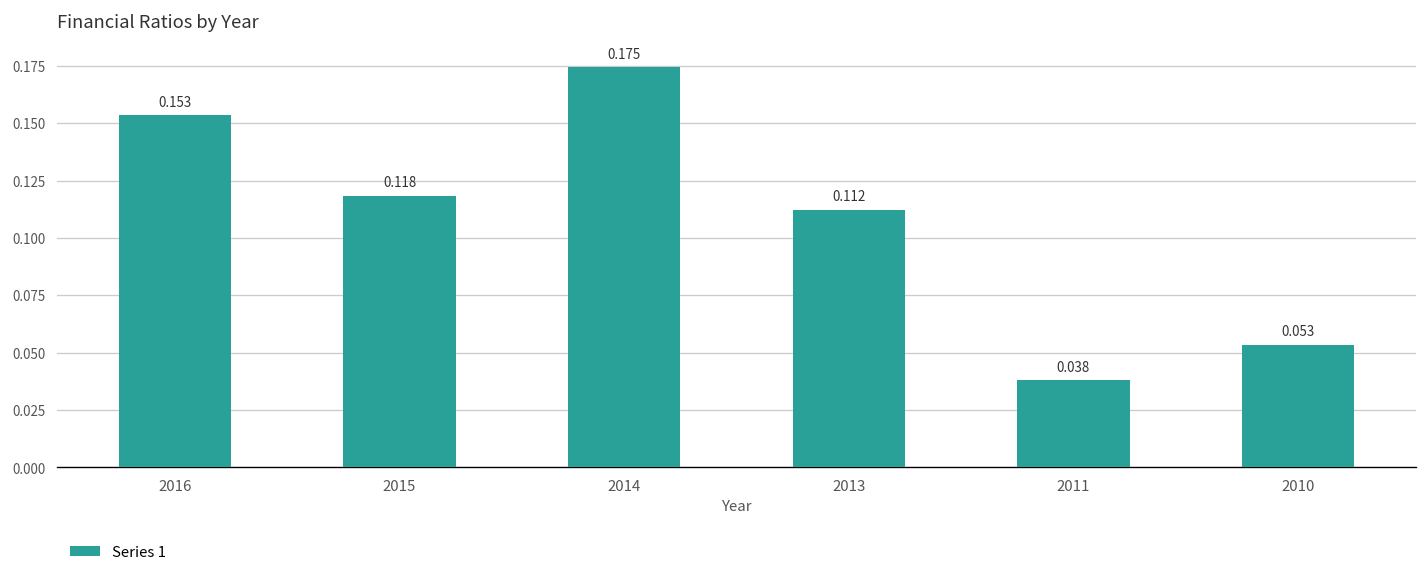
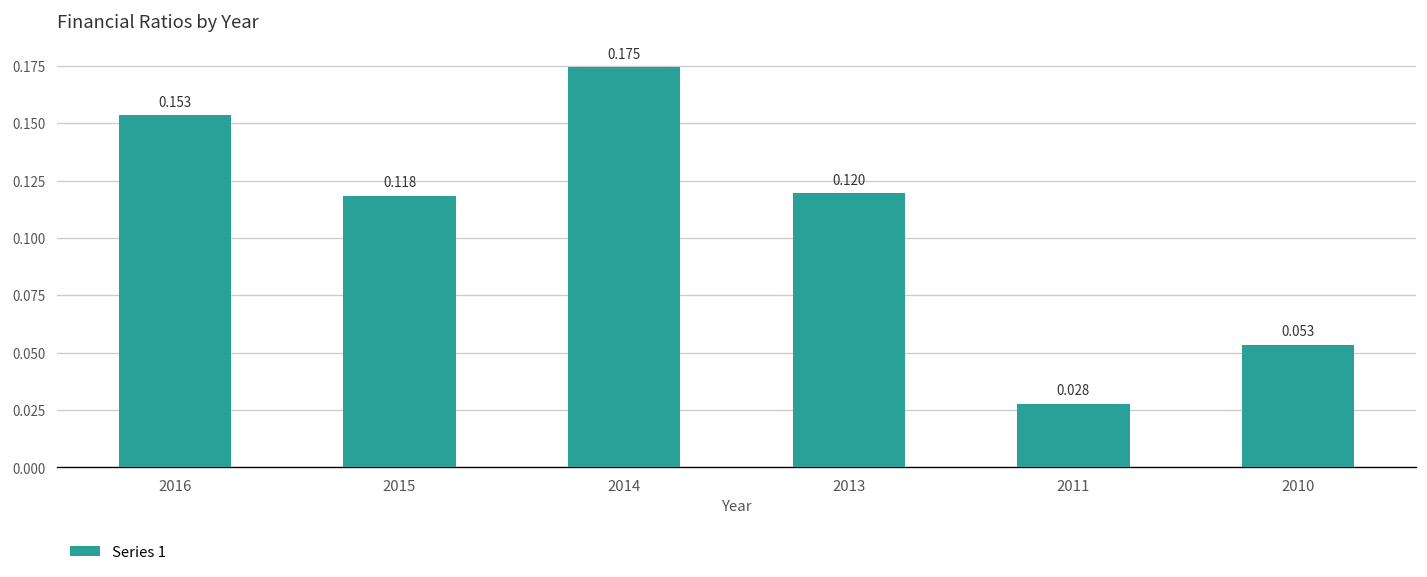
2013: 0.112 -> 0.120
2011: 0.038 -> 0.028
